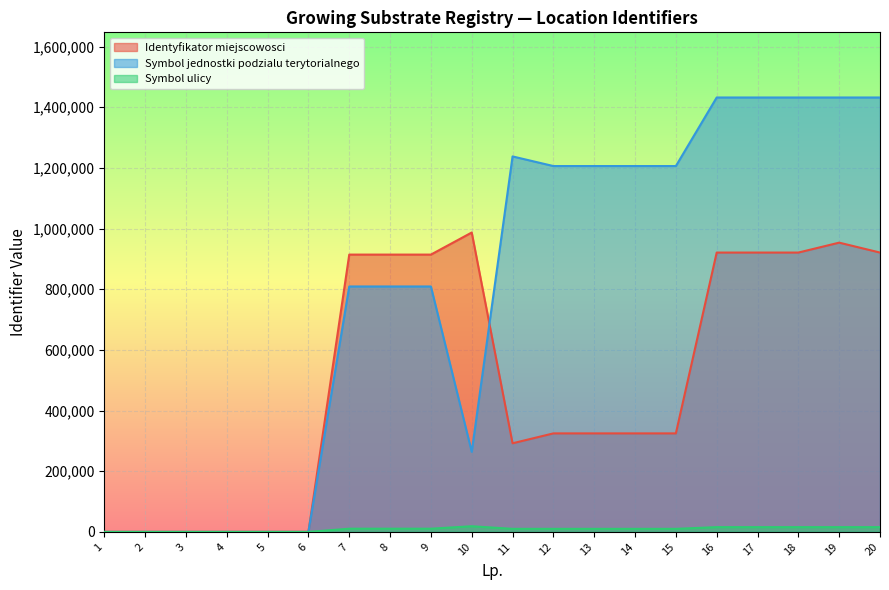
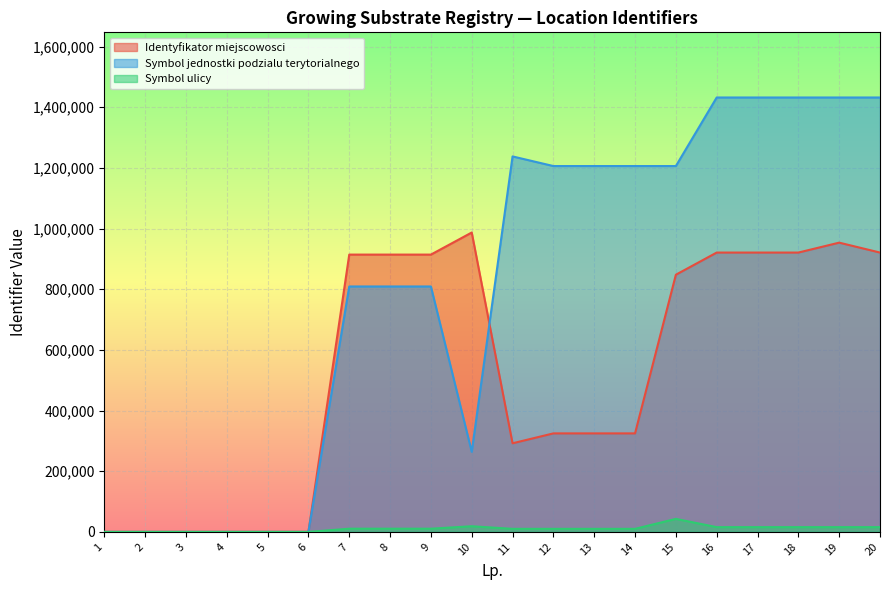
Identyfikator miejscowosci, 15: 320,000 -> 850,000
Symbol ulicy, 15: 10,000 -> 40,000
